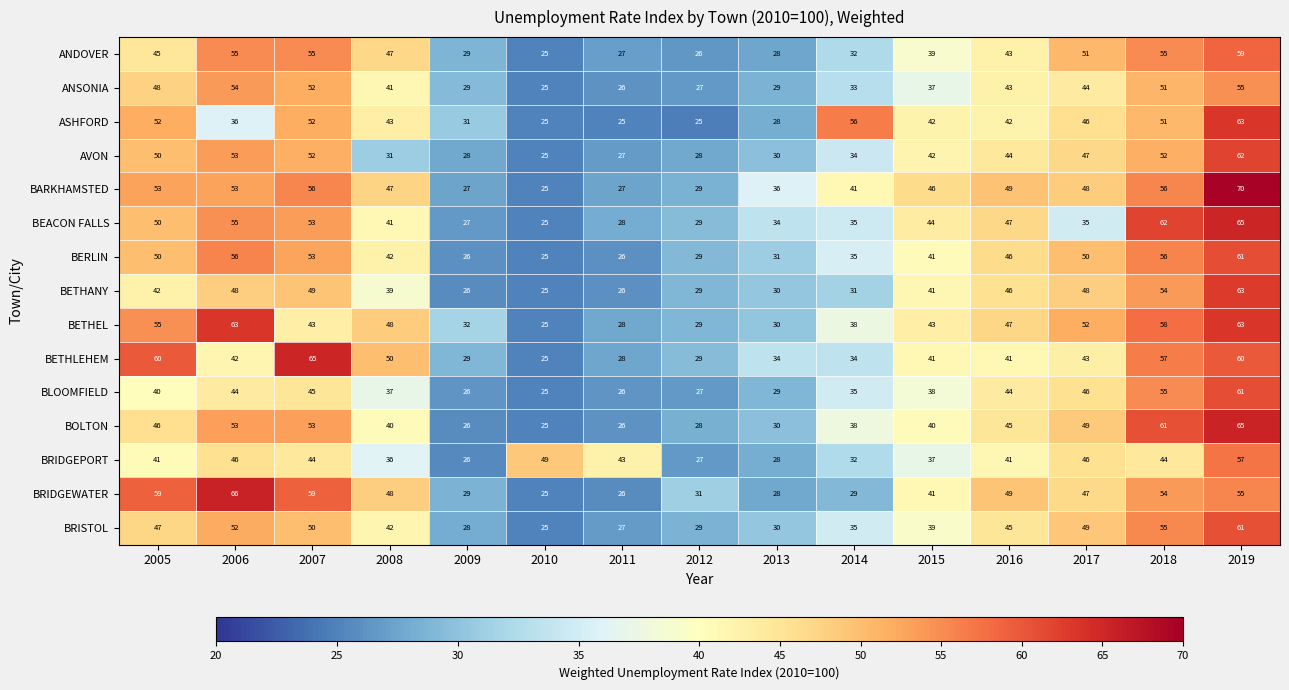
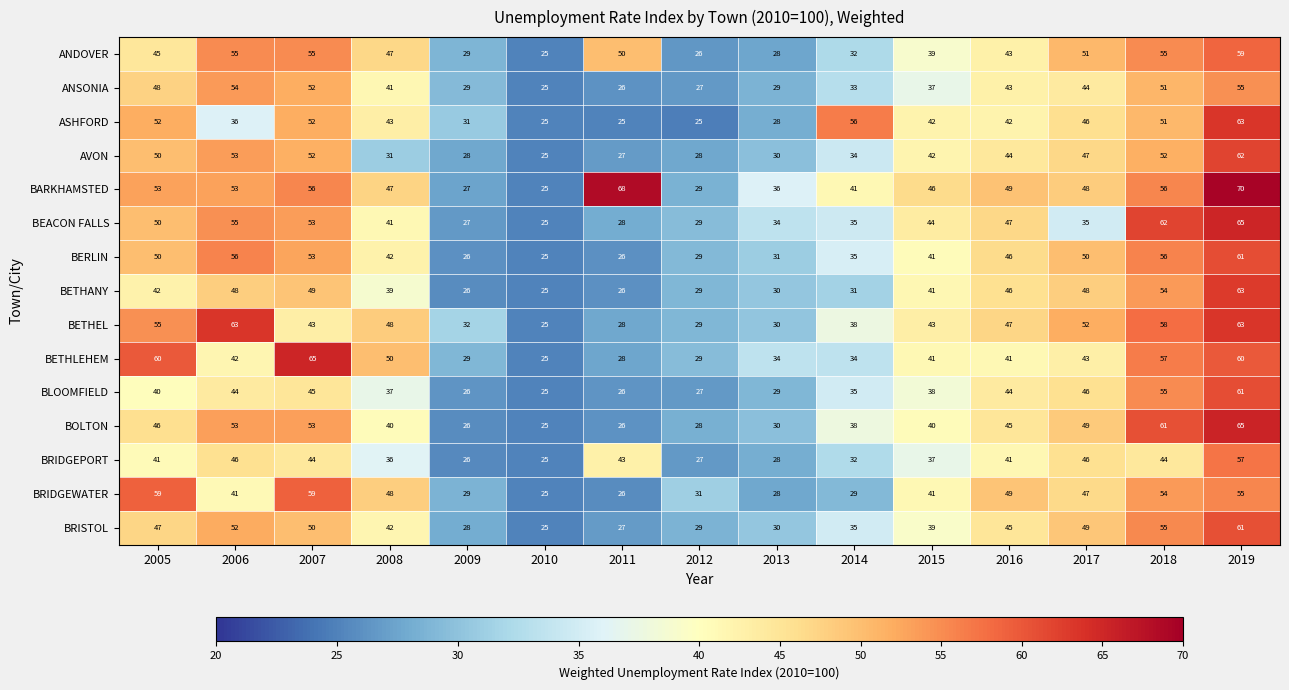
ANDOVER, 2011: 27 -> 50
BARKHAMSTED, 2011: 27 -> 68
BRIDGEPORT, 2010: 49 -> 25
BRIDGEWATER, 2006: 66 -> 41
